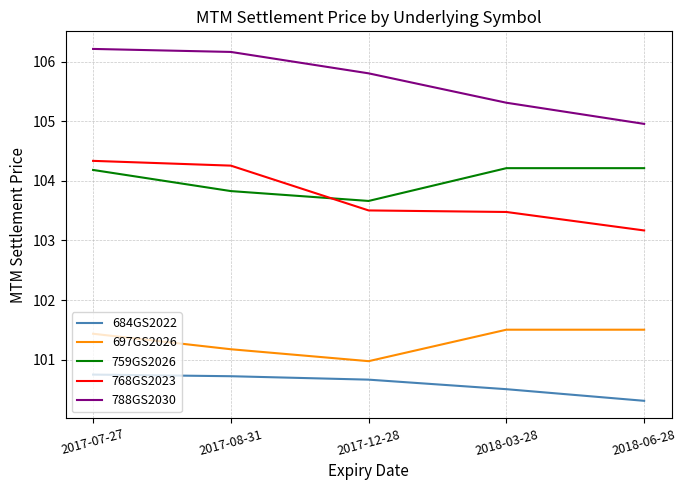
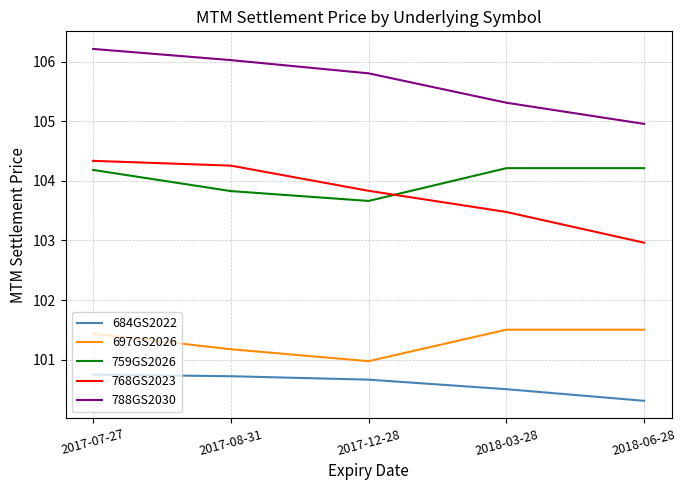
788GS2030, 2017-08-31: 106.2 -> 106.0
768GS2023, 2017-12-28: 103.5 -> 103.8
768GS2023, 2018-06-28: 103.2 -> 103.0
